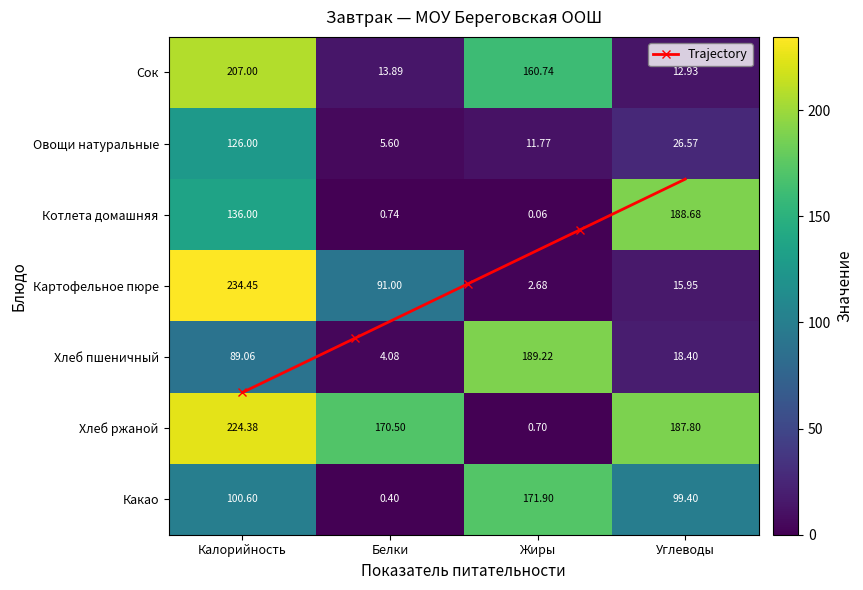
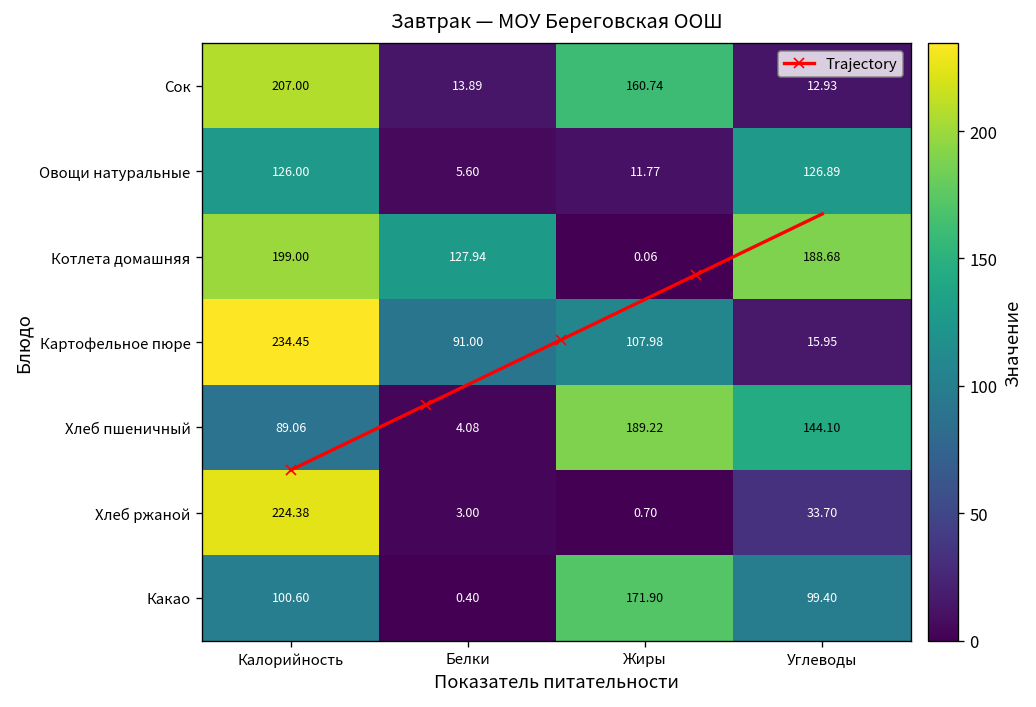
Овощи натуральные, Углеводы: 26.57 -> 126.89
Котлета домашняя, Калорийность: 136.00 -> 199.00
Котлета домашняя, Белки: 0.74 -> 127.94
Картофельное пюре, Жиры: 2.68 -> 107.98
Хлеб пшеничный, Углеводы: 18.40 -> 144.10
Хлеб ржаной, Белки: 170.50 -> 3.00
Хлеб ржаной, Углеводы: 187.80 -> 33.70
